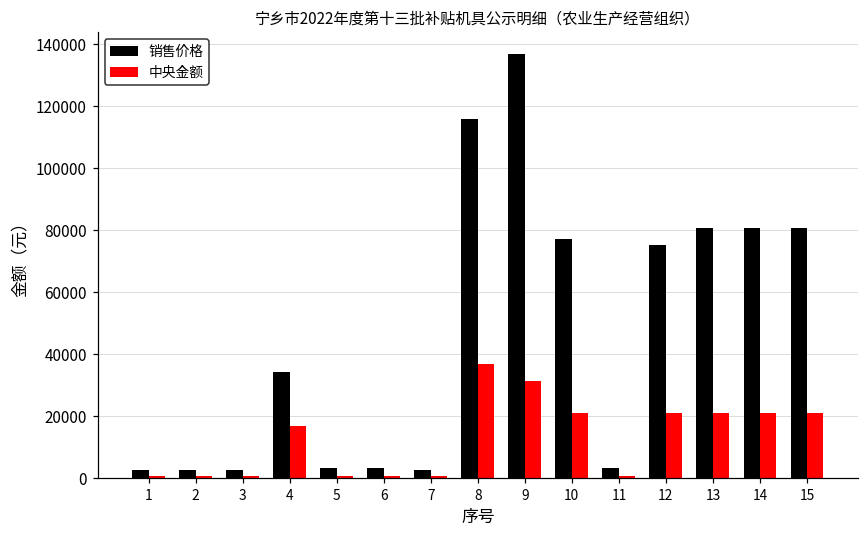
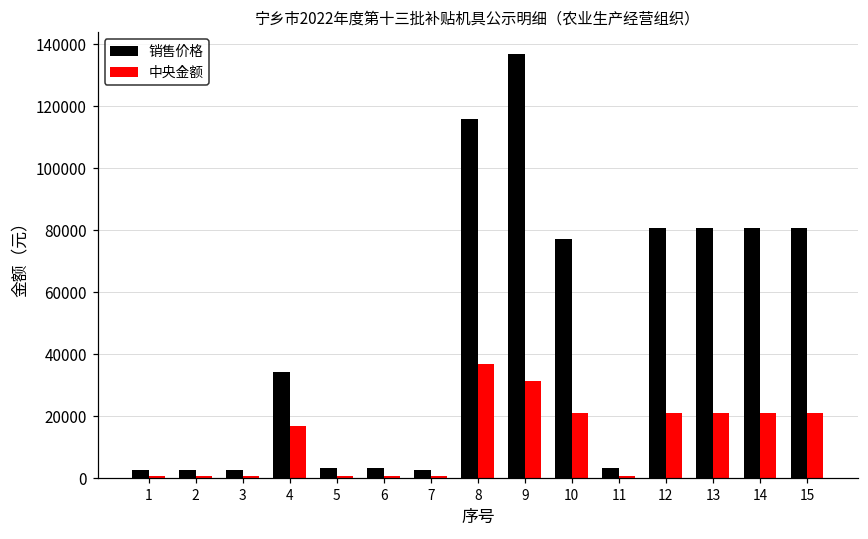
销售价格, 12: 75000 -> 81000
